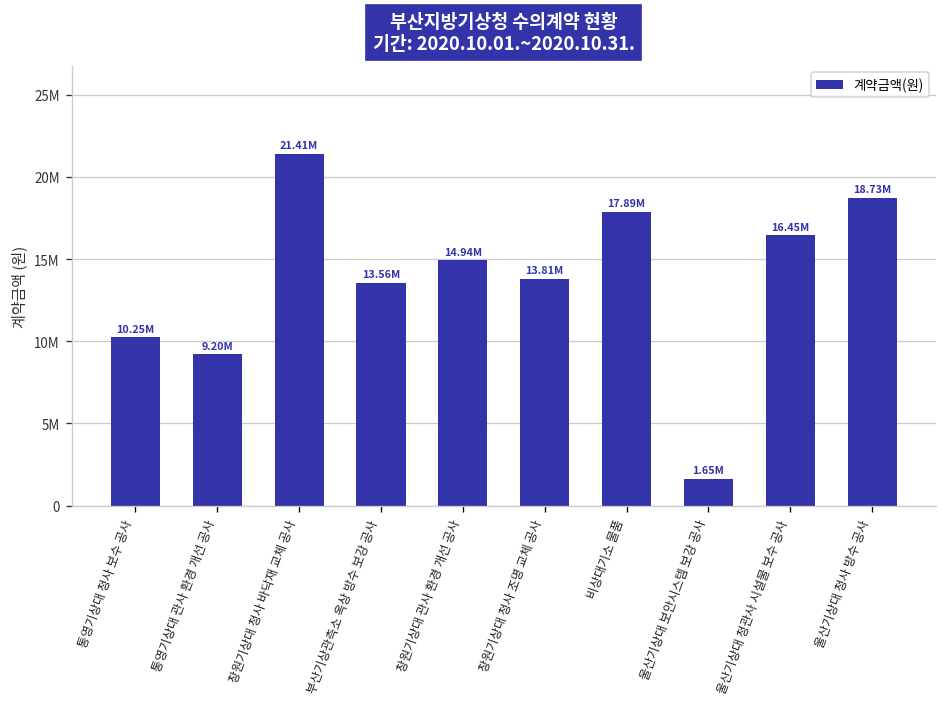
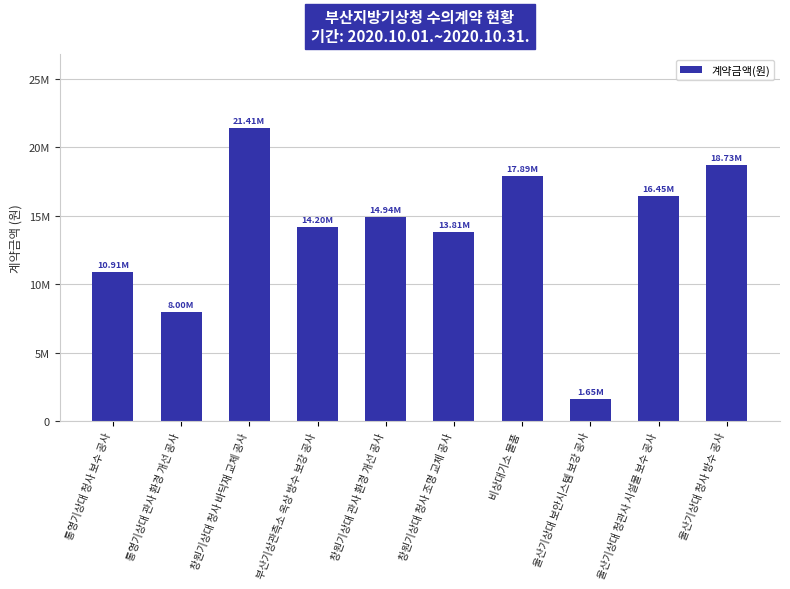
통영기상대 청사 보수 공사: 10.25M -> 10.91M
통영기상대 관사 환경 개선 공사: 9.20M -> 8.00M
부산기상관측소 옥상 방수 보강 공사: 13.56M -> 14.20M
